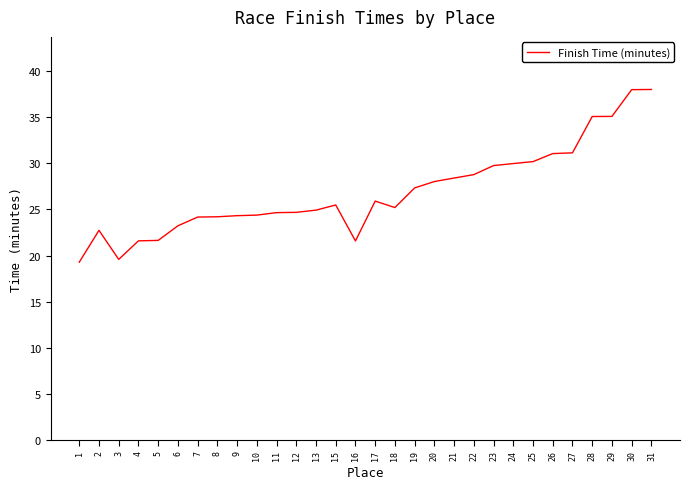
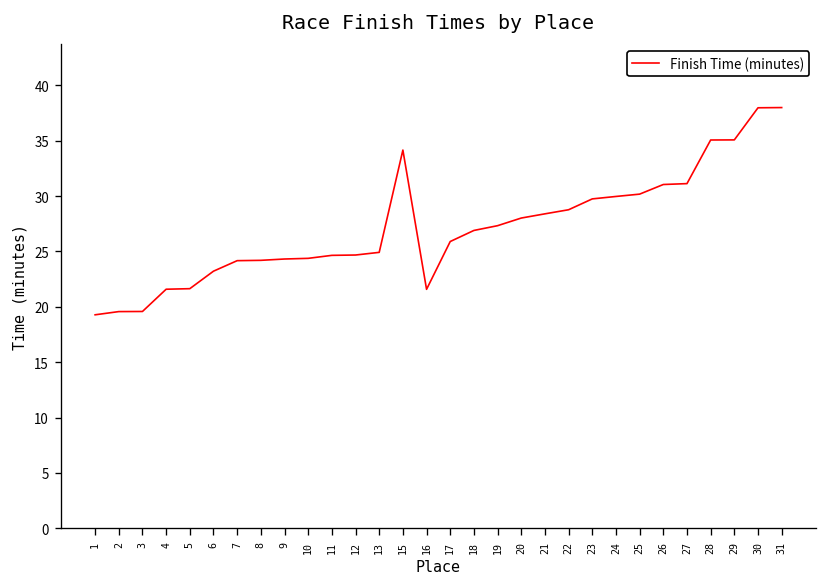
2: 23 -> 20
15: 25 -> 34
18: 25 -> 27
